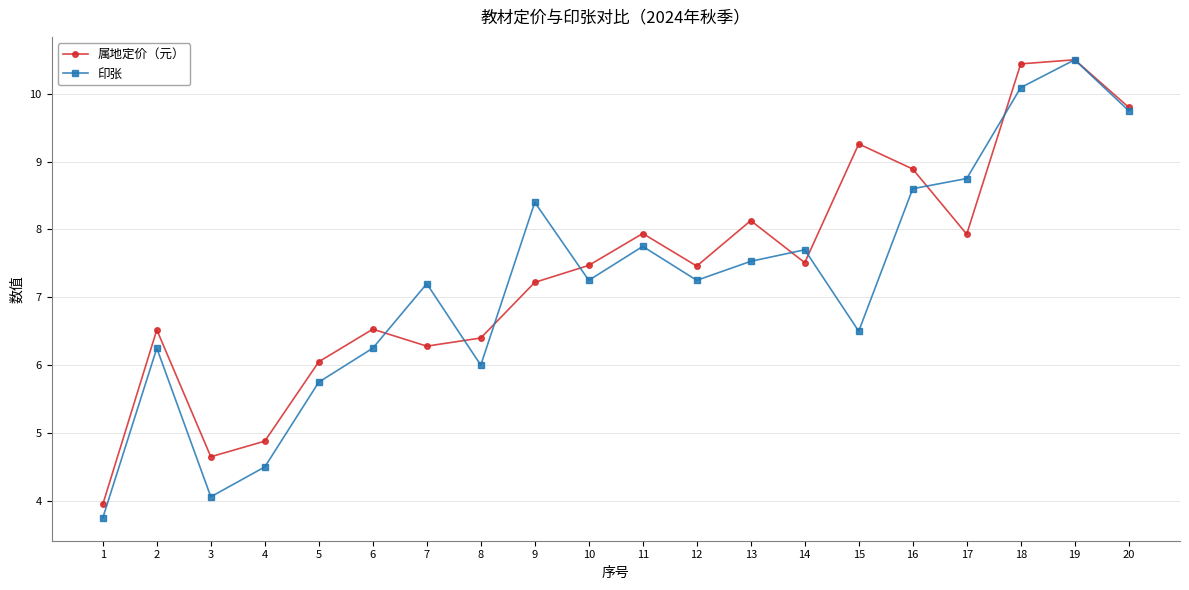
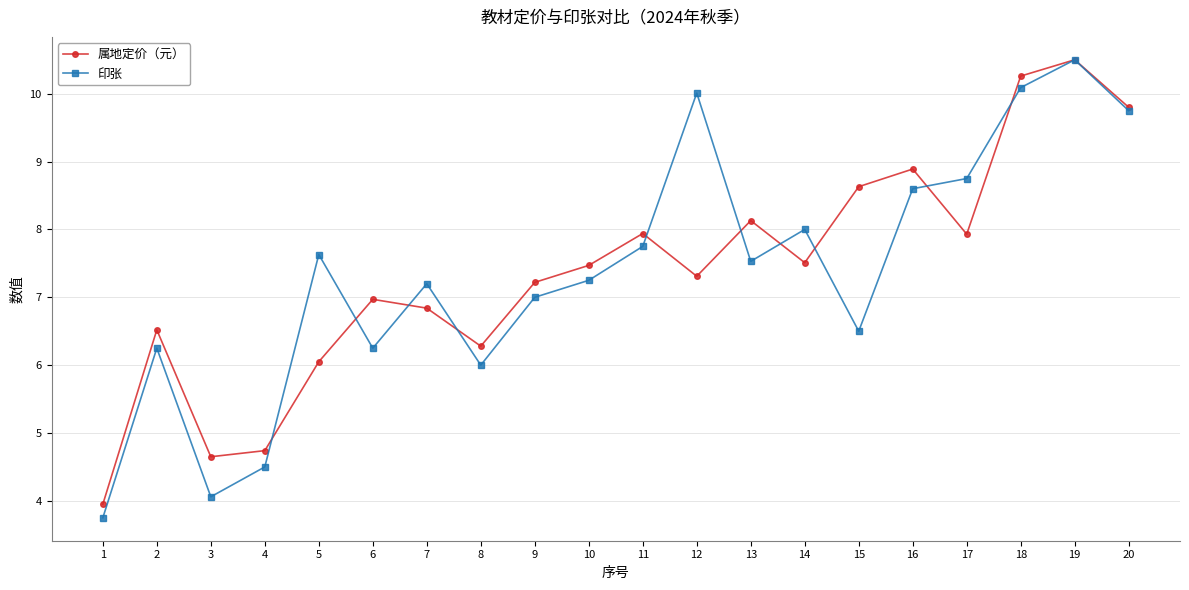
属地定价（元）, 4: 4.9 -> 4.7
印张, 5: 5.8 -> 7.6
属地定价（元）, 6: 6.5 -> 7.0
属地定价（元）, 7: 6.3 -> 6.8
属地定价（元）, 8: 6.4 -> 6.3
印张, 9: 8.4 -> 7.0
属地定价（元）, 12: 7.5 -> 7.3
印张, 12: 7.3 -> 10.0
印张, 14: 7.7 -> 8.0
属地定价（元）, 15: 9.3 -> 8.6
属地定价（元）, 18: 10.4 -> 10.3
